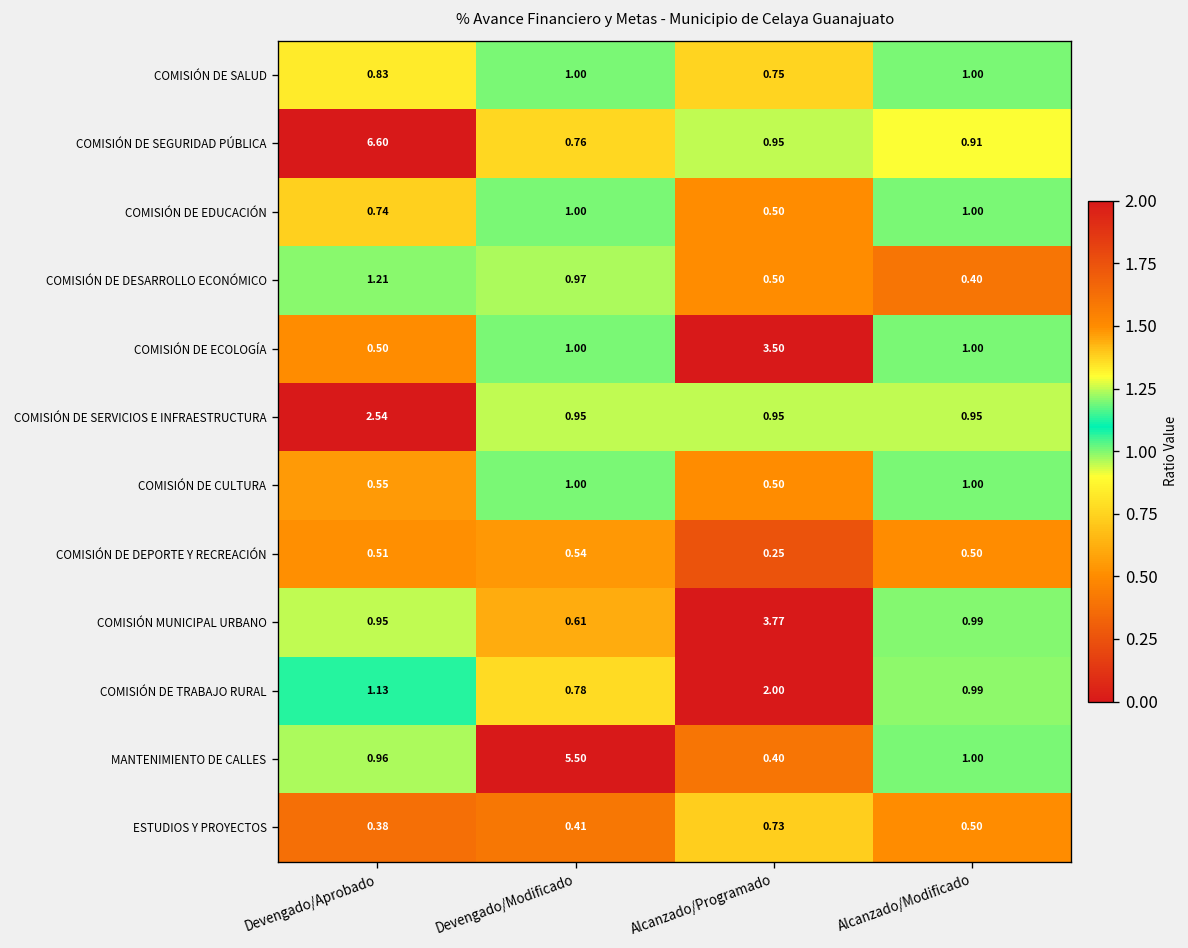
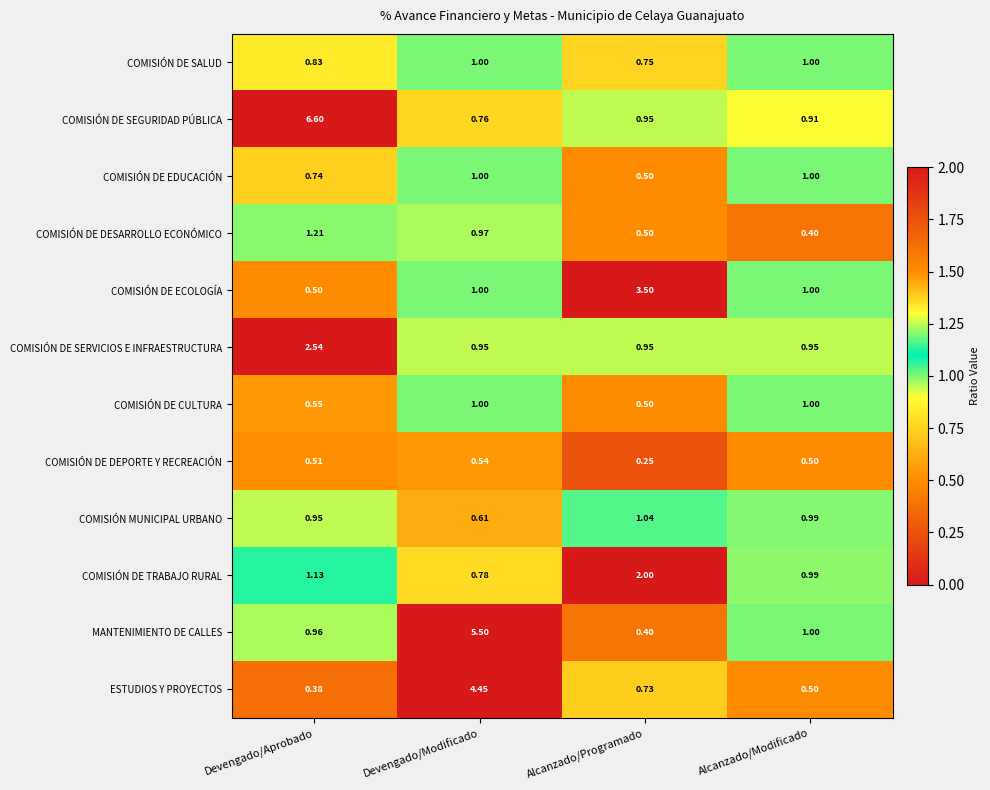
COMISIÓN MUNICIPAL URBANO, Alcanzado/Programado: 3.77 -> 1.04
ESTUDIOS Y PROYECTOS, Devengado/Modificado: 0.41 -> 4.45
